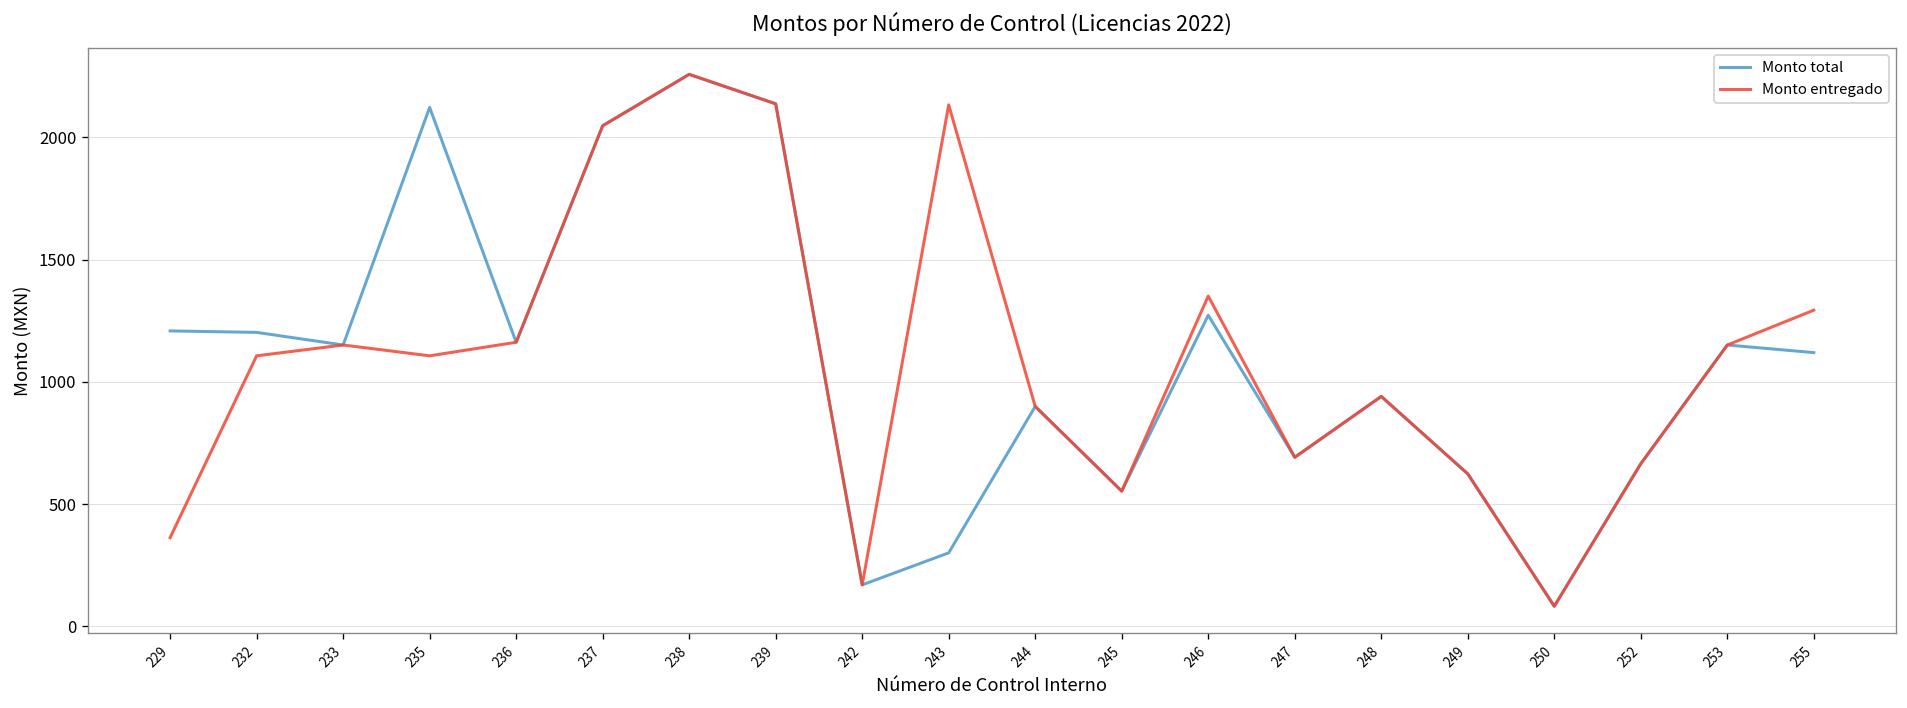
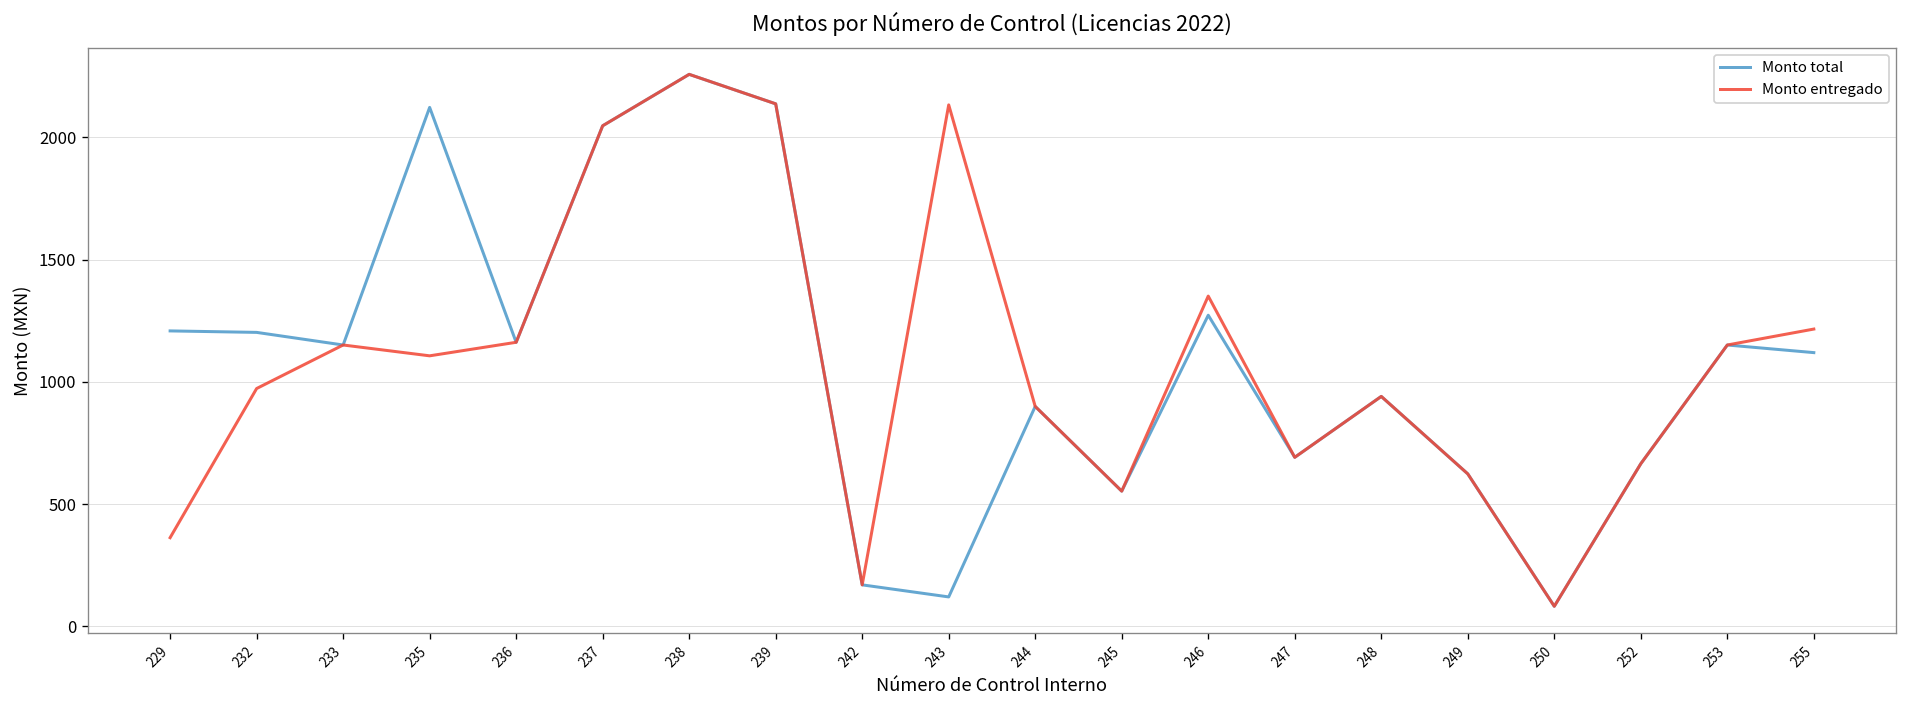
Monto entregado, 232: 1110 -> 970
Monto total, 243: 300 -> 120
Monto entregado, 255: 1290 -> 1220
